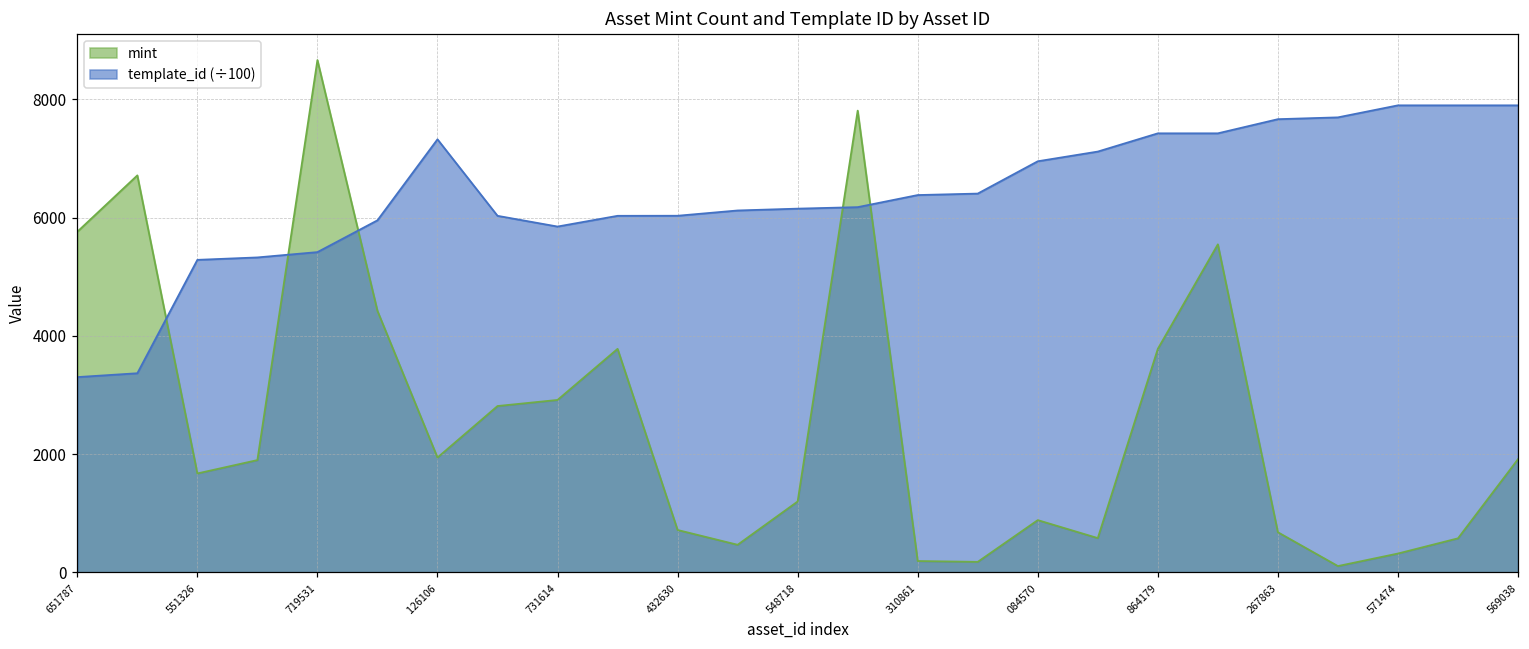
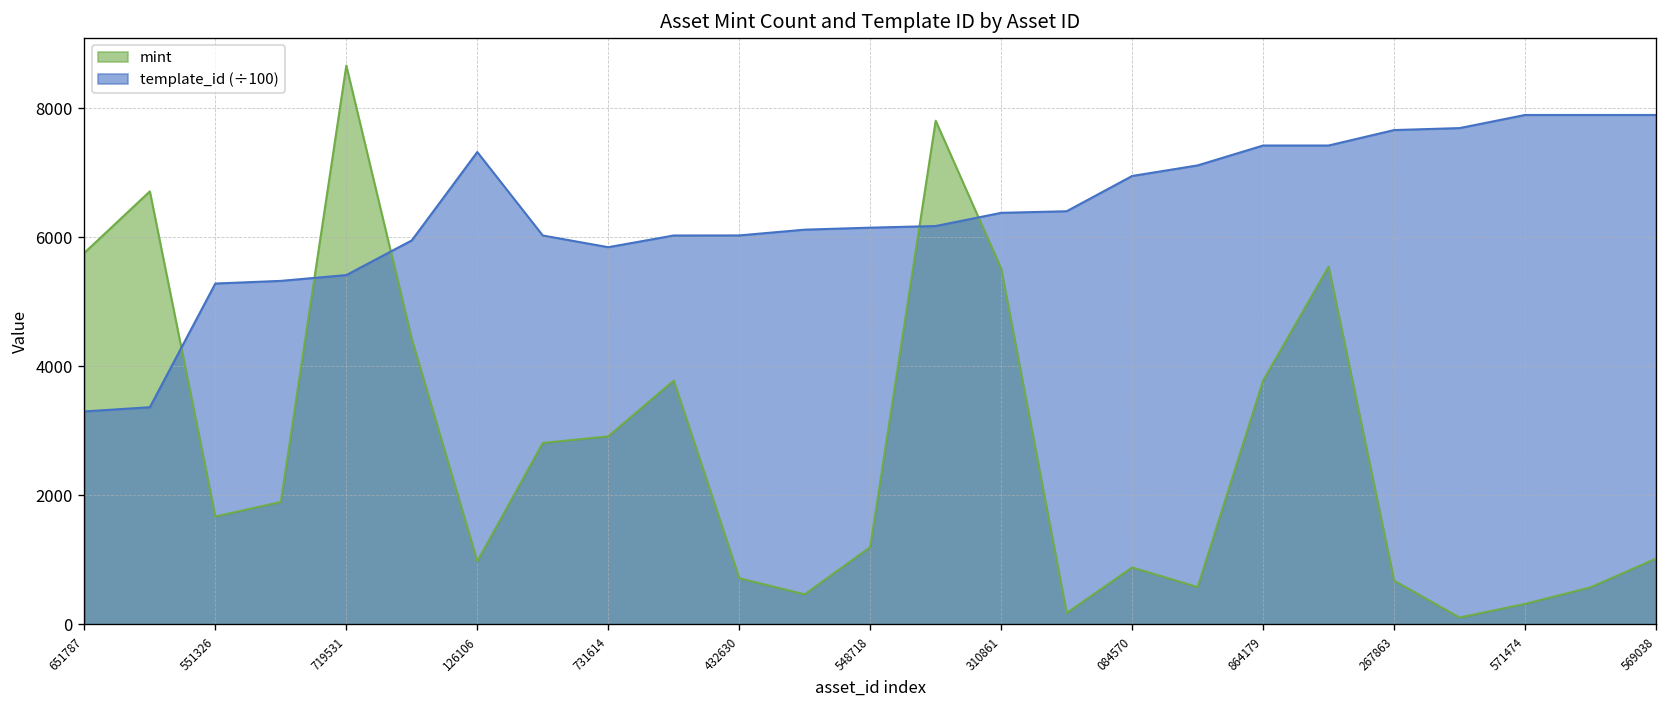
mint, 126106: 1900 -> 1000
mint, 310861: 200 -> 5500
mint, 569038: 1900 -> 1000
